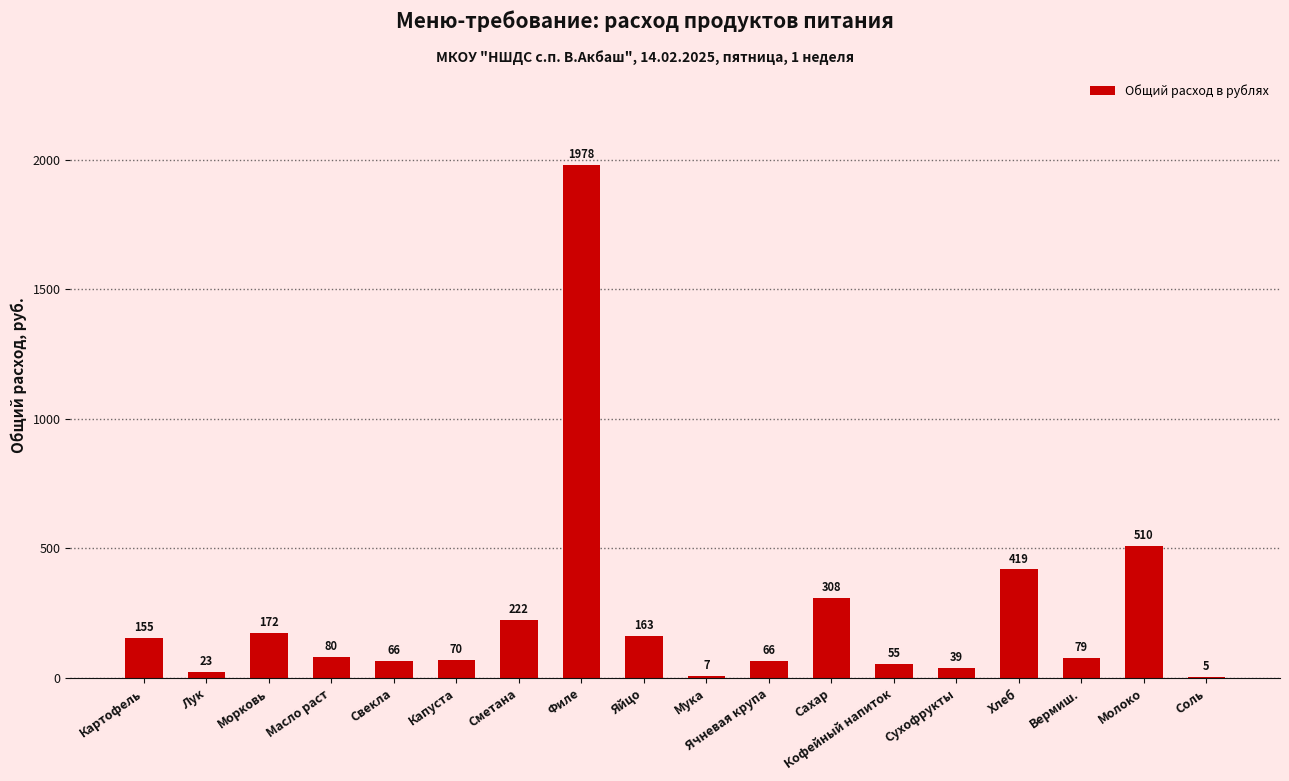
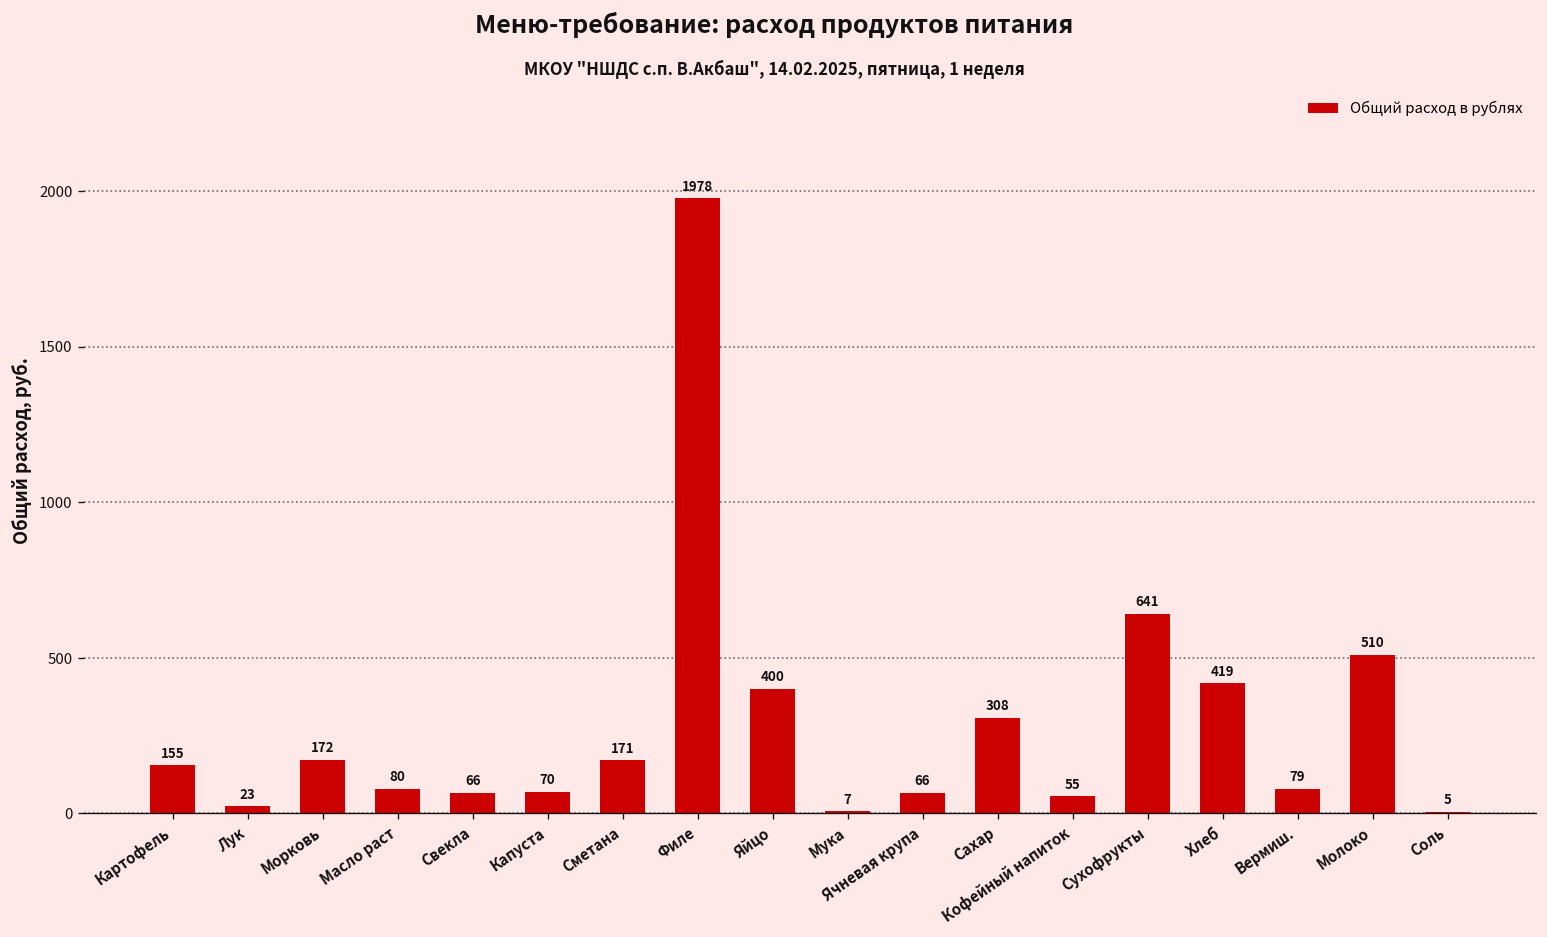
Сметана: 222 -> 171
Яйцо: 163 -> 400
Сухофрукты: 39 -> 641
